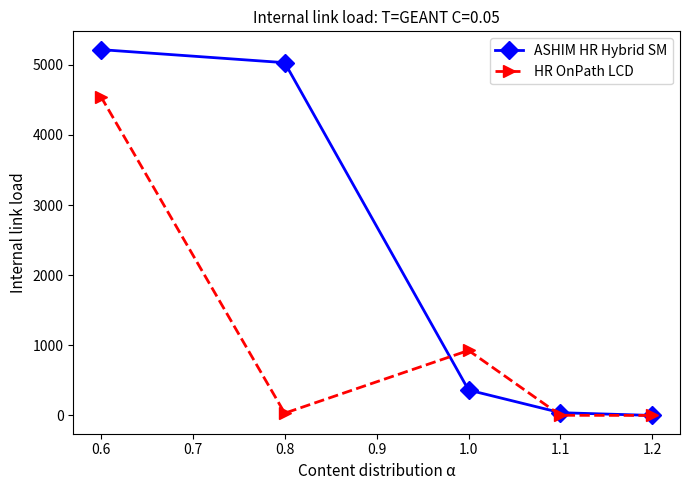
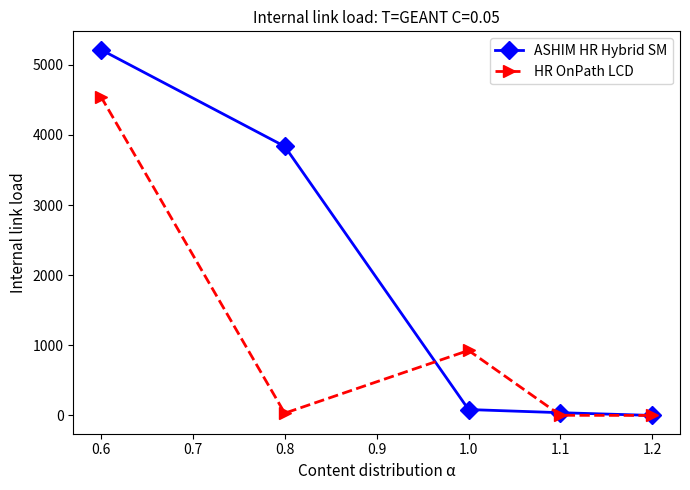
ASHIM HR Hybrid SM, 0.8: 5000 -> 3800
ASHIM HR Hybrid SM, 1.0: 400 -> 100
